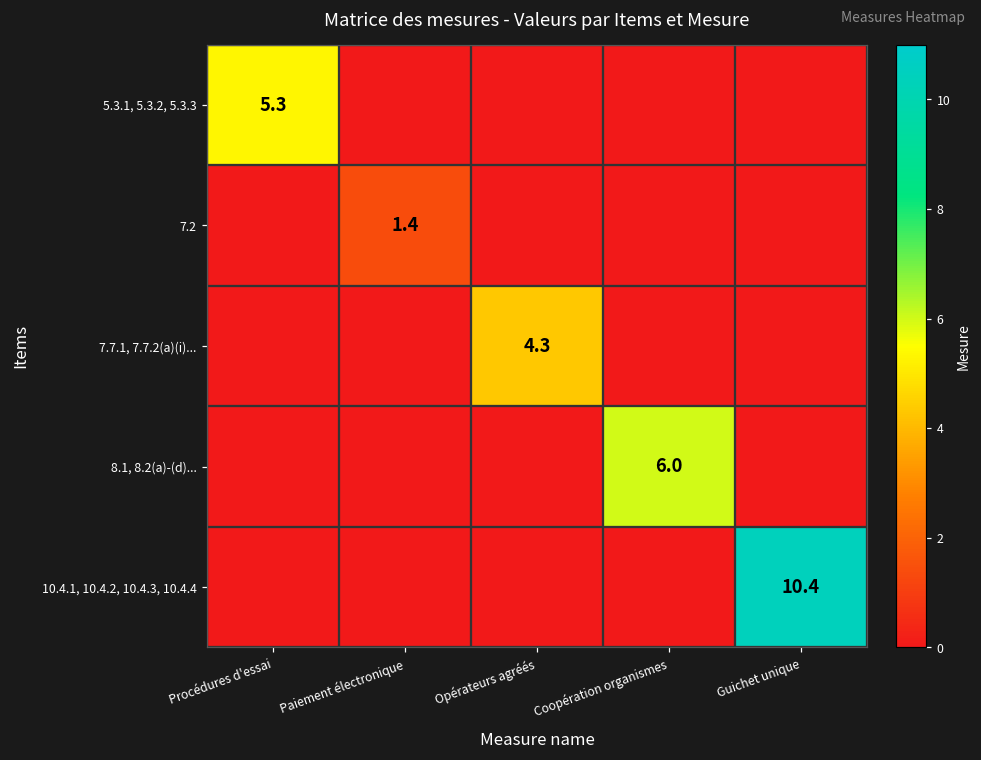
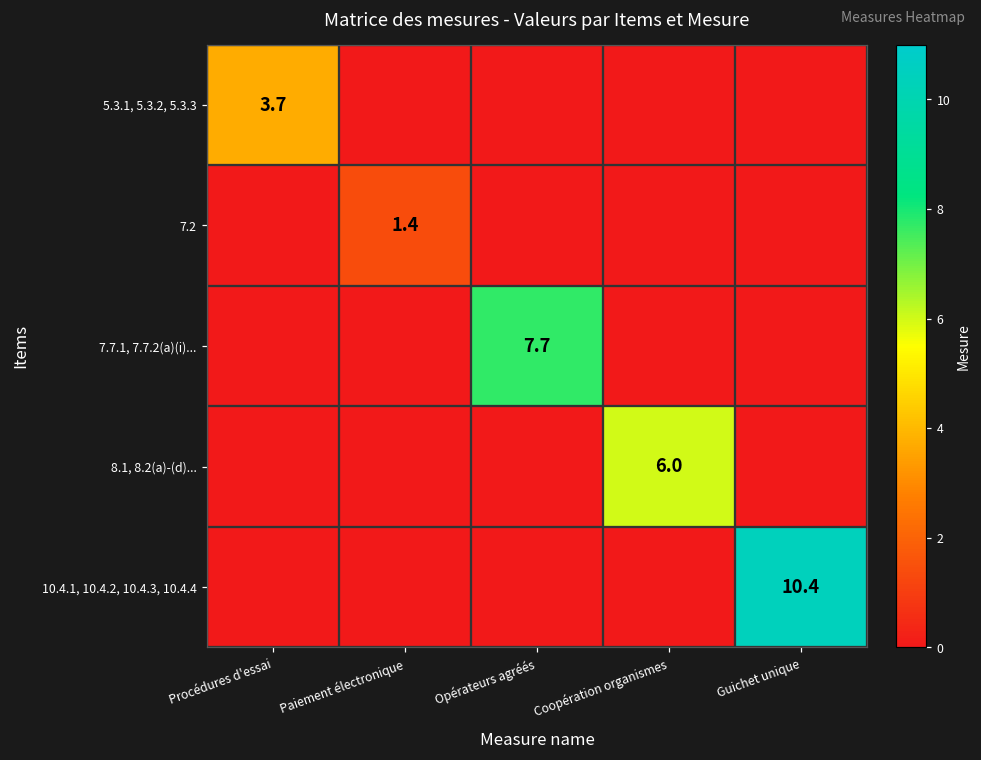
5.3.1, 5.3.2, 5.3.3, Procédures d'essai: 5.3 -> 3.7
7.7.1, 7.7.2(a)(i)..., Opérateurs agréés: 4.3 -> 7.7
